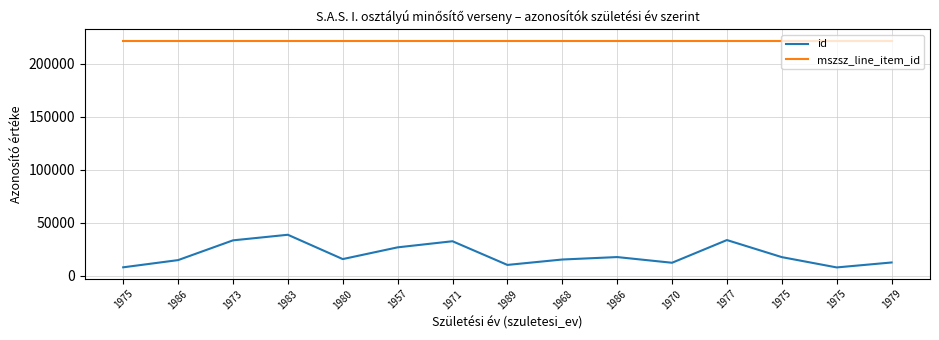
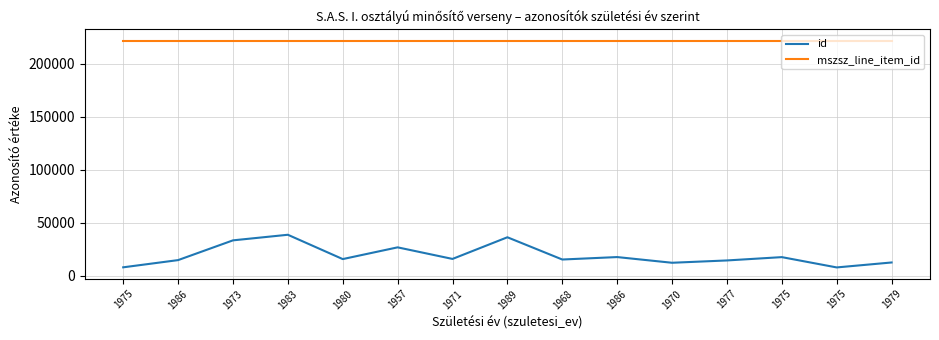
id, 1971: 32000 -> 16000
id, 1989: 10000 -> 36000
id, 1977: 34000 -> 14000
